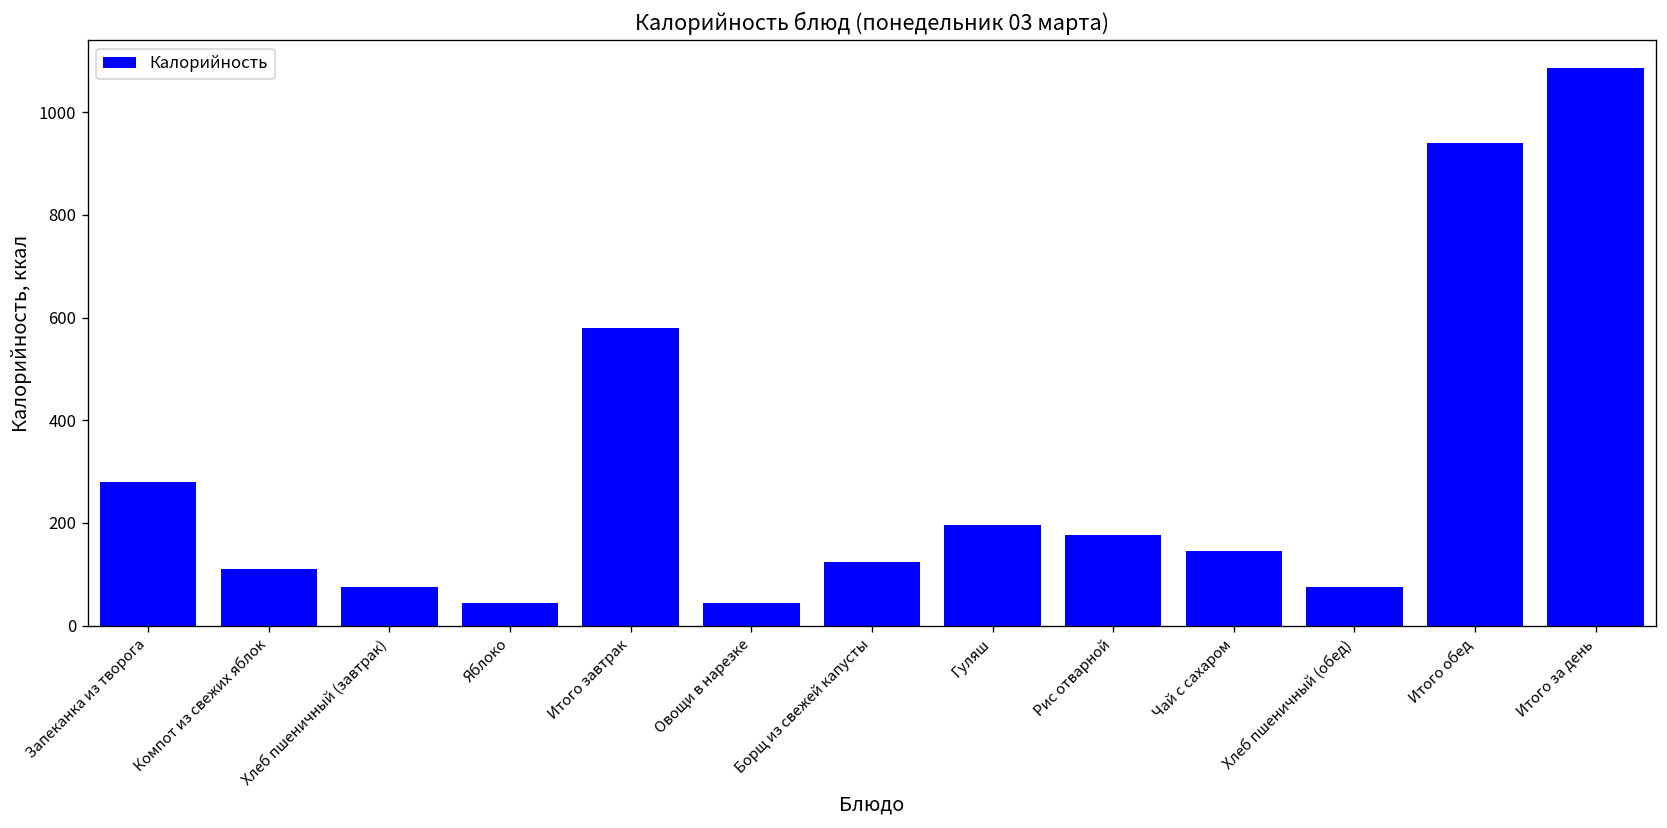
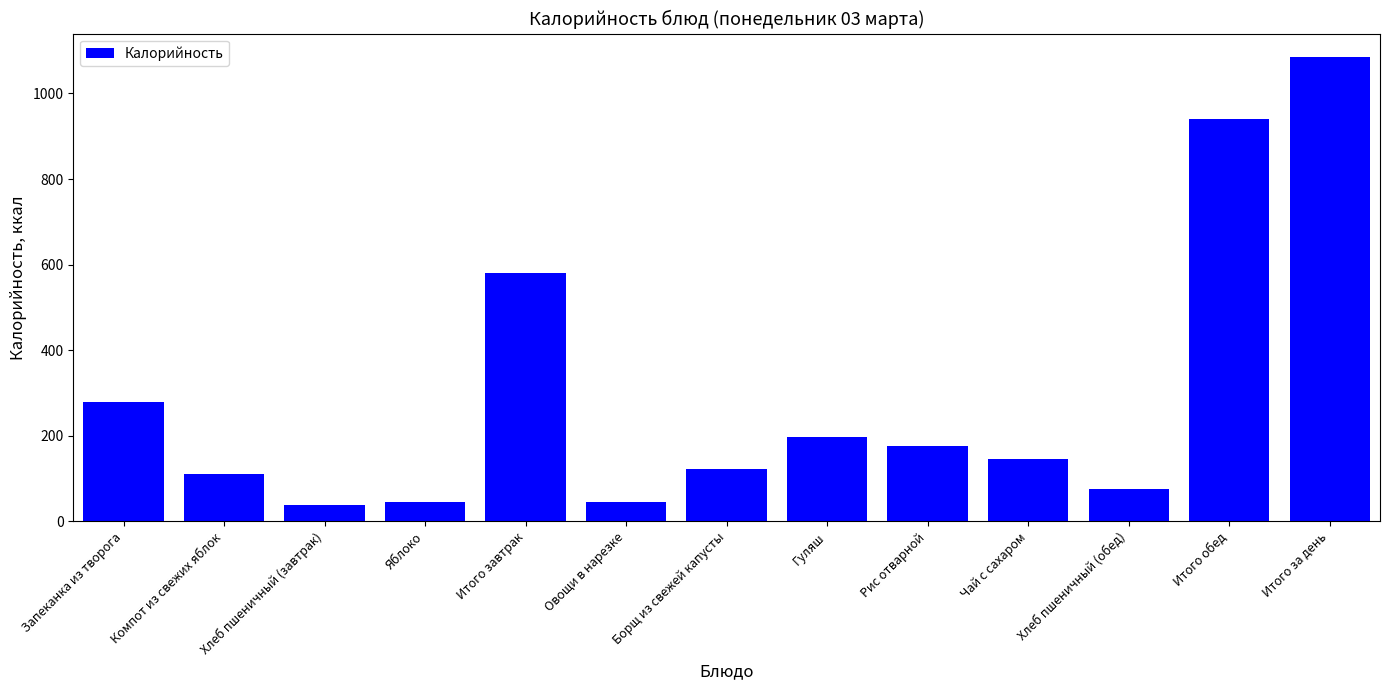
Хлеб пшеничный (завтрак): 80 -> 40
